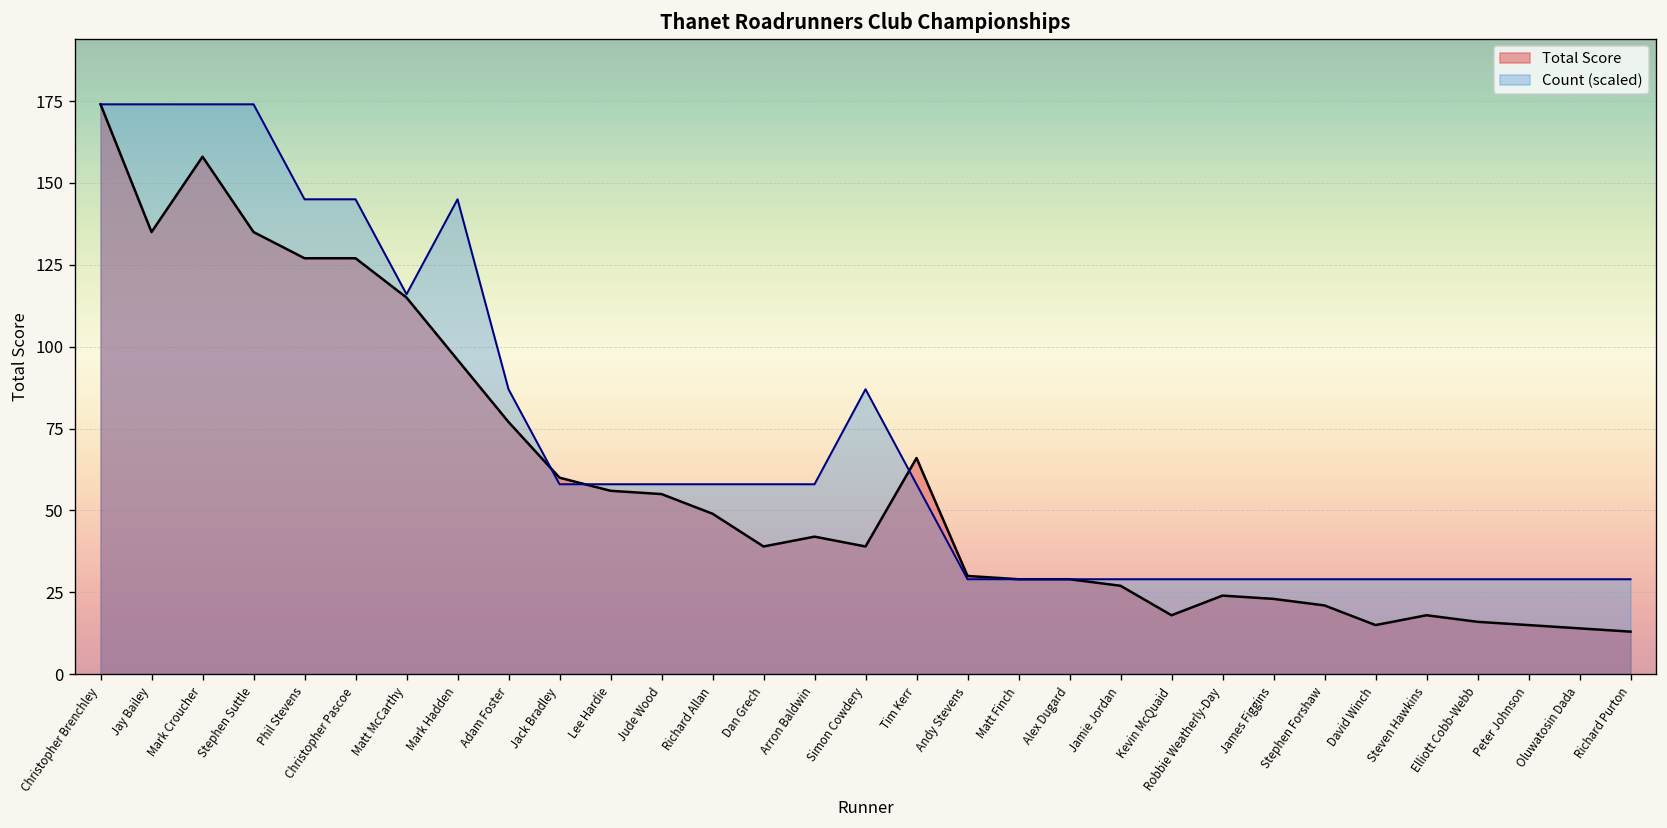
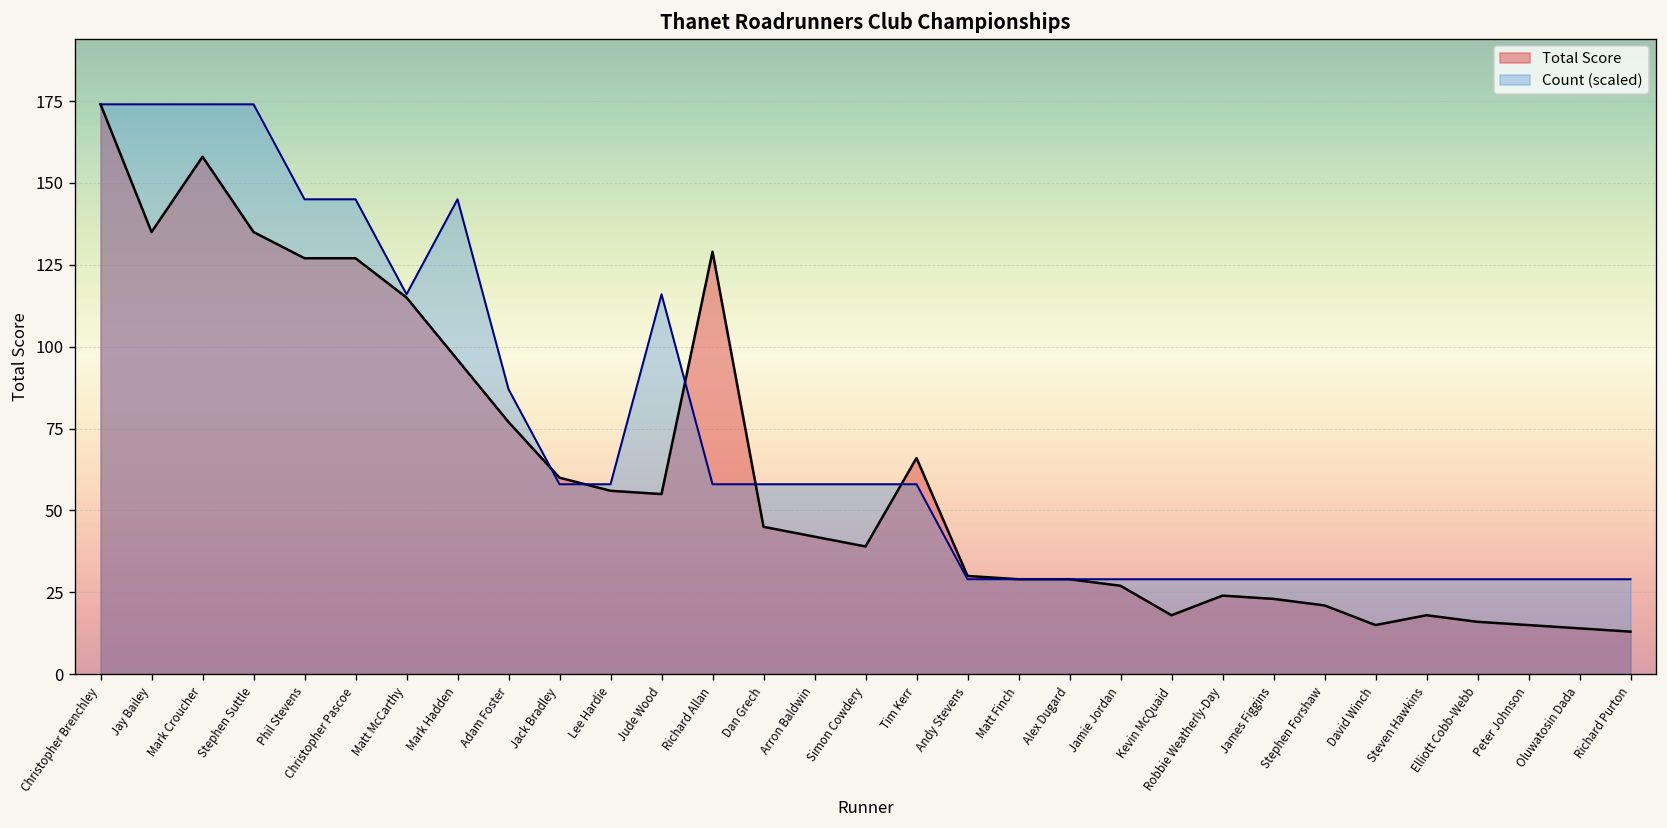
Count (scaled), Jude Wood: 58 -> 116
Total Score, Richard Allan: 49 -> 129
Total Score, Dan Grech: 39 -> 45
Count (scaled), Simon Cowdery: 87 -> 58
